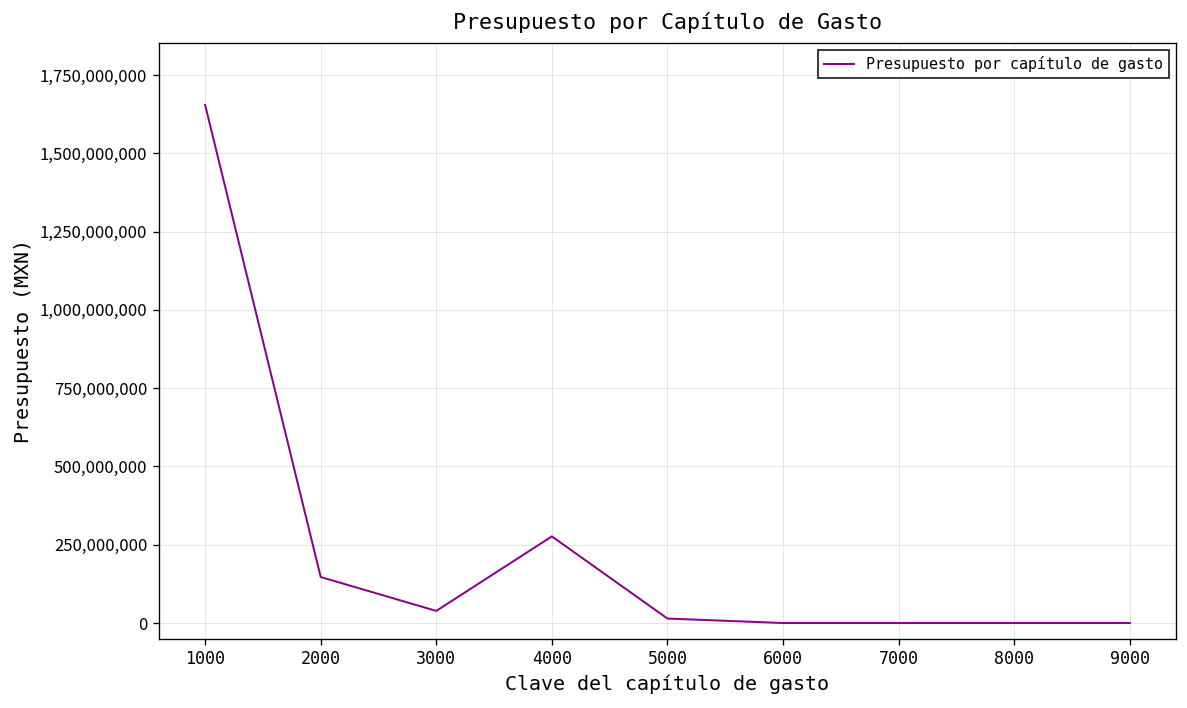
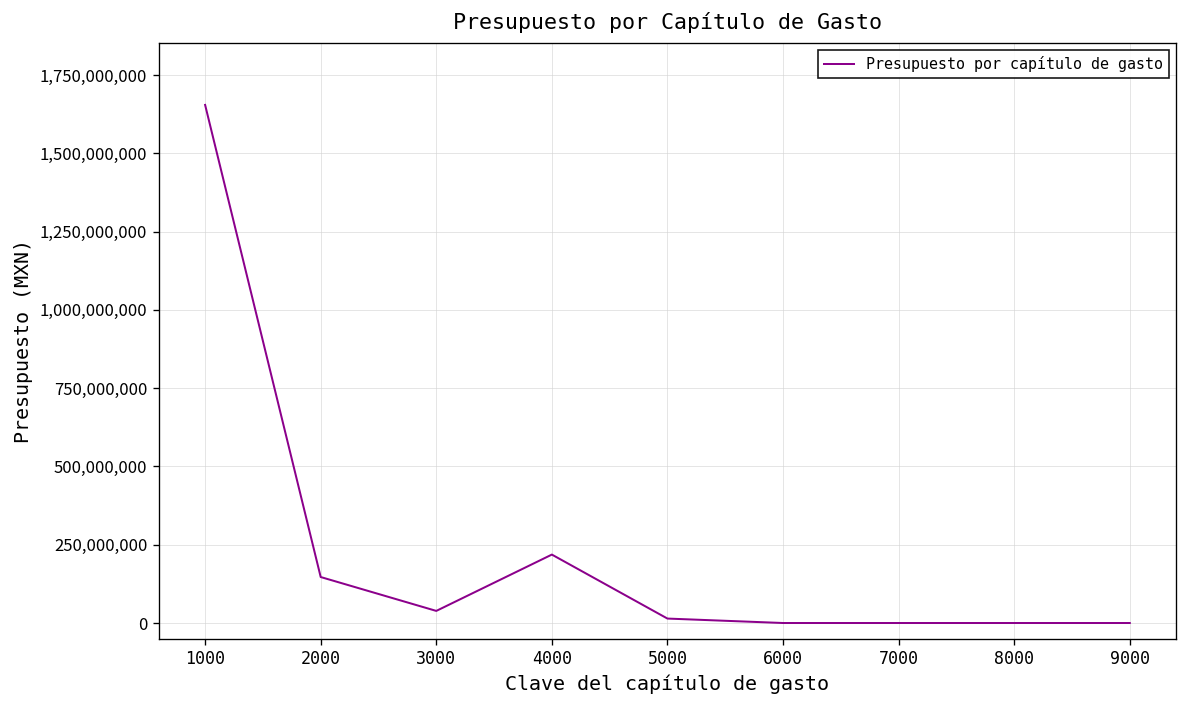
4000: 280,000,000 -> 220,000,000
